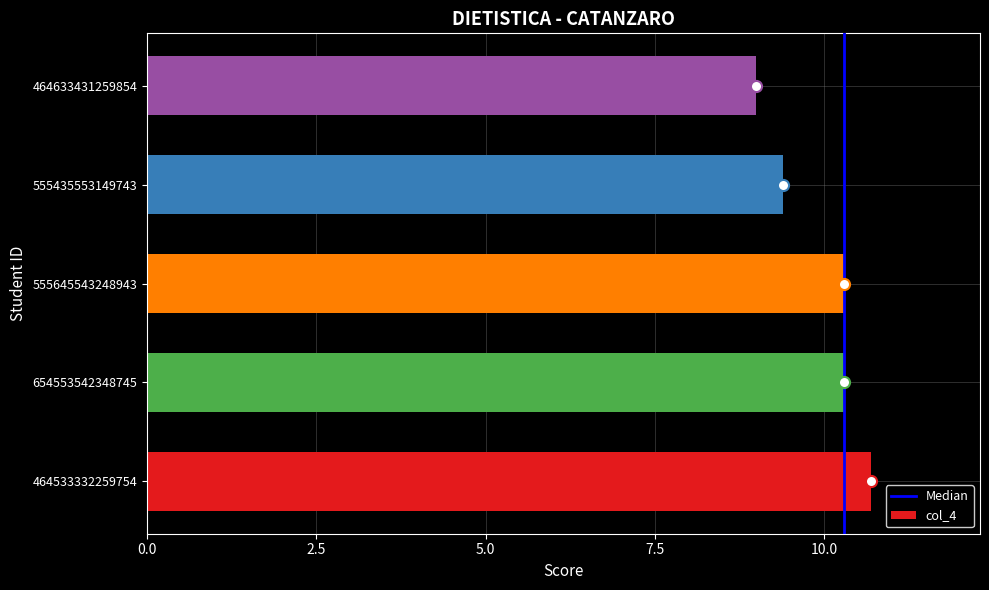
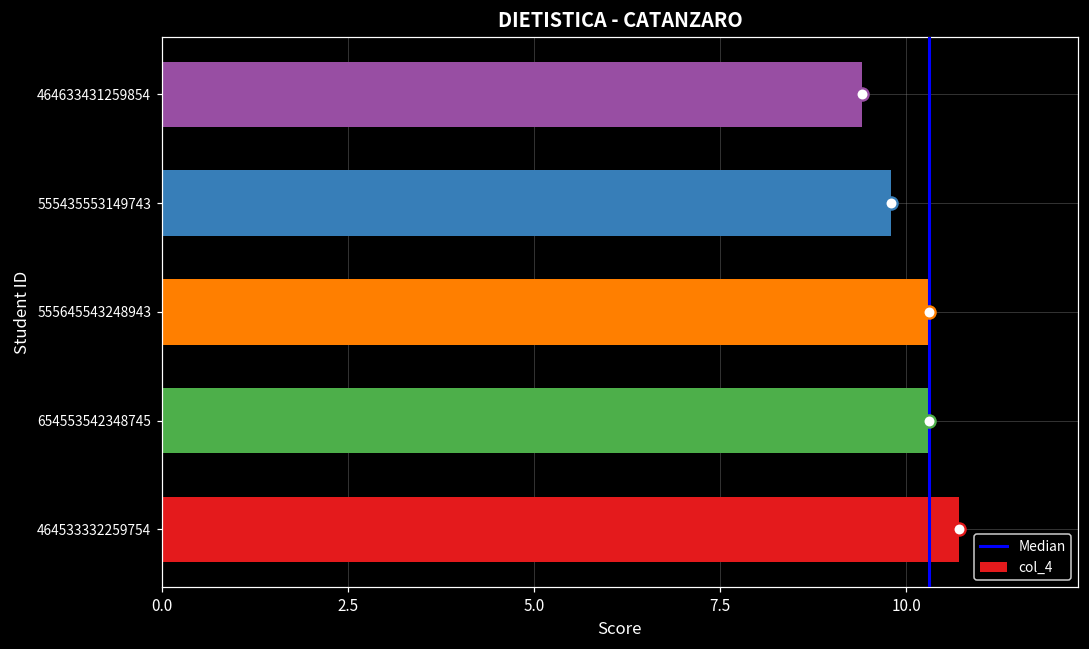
col_4, 464633431259854: 9.0 -> 9.4
col_4, 555435553149743: 9.4 -> 9.8
